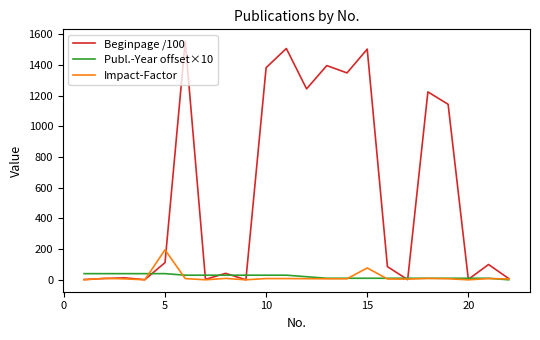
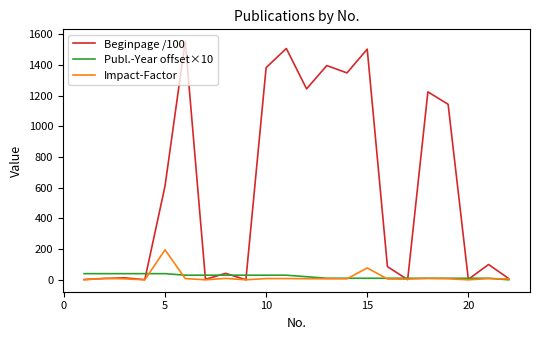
Beginpage /100, 5: 110 -> 610
